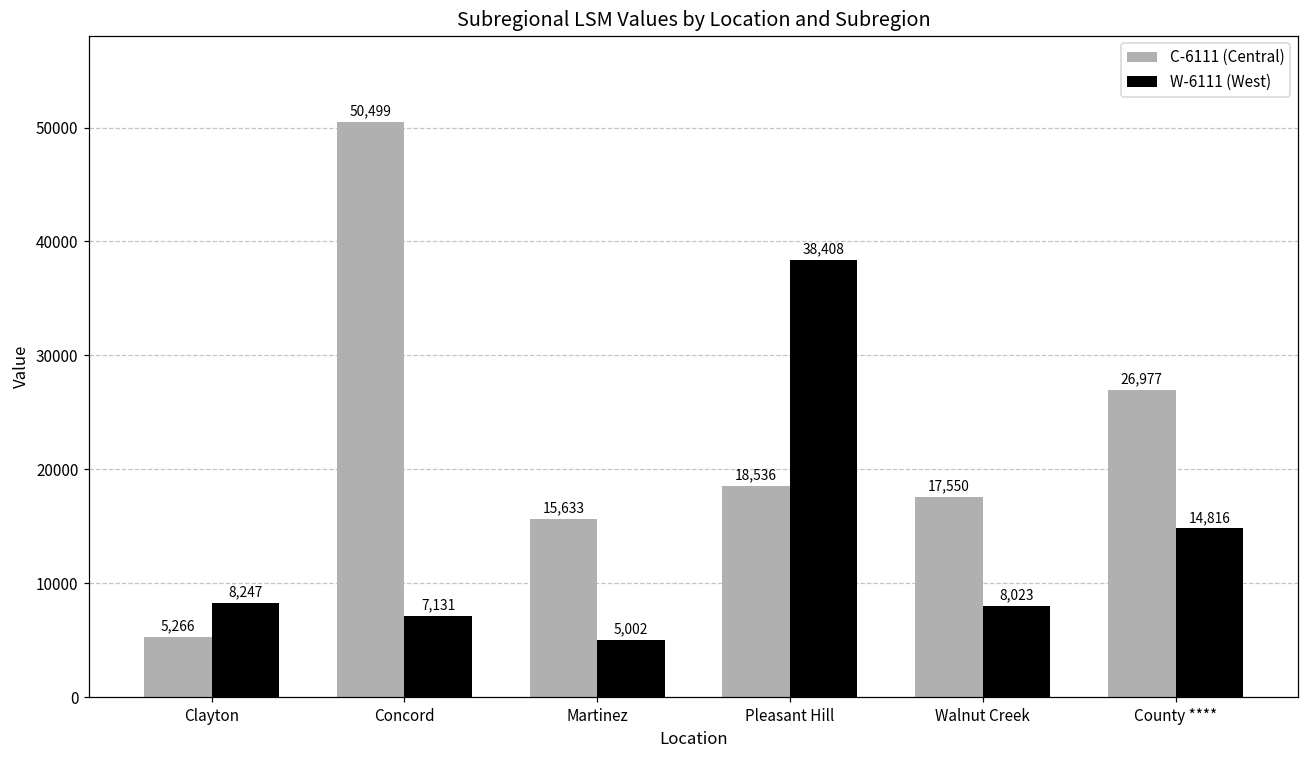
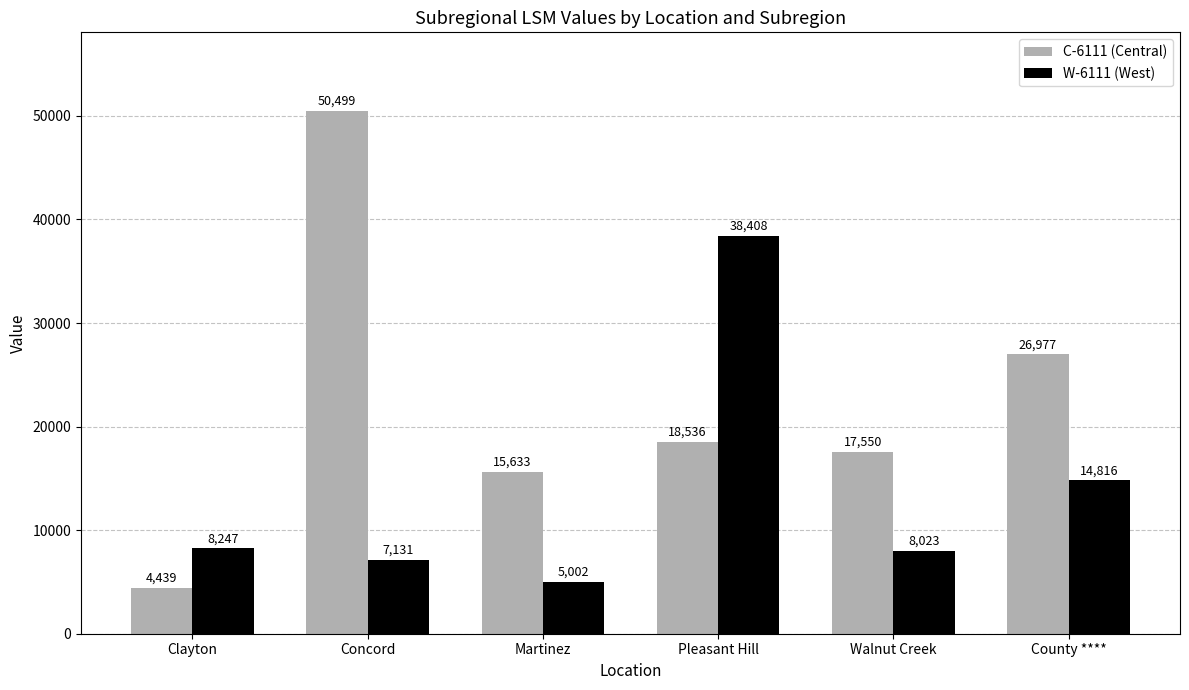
C-6111 (Central), Clayton: 5,266 -> 4,439
